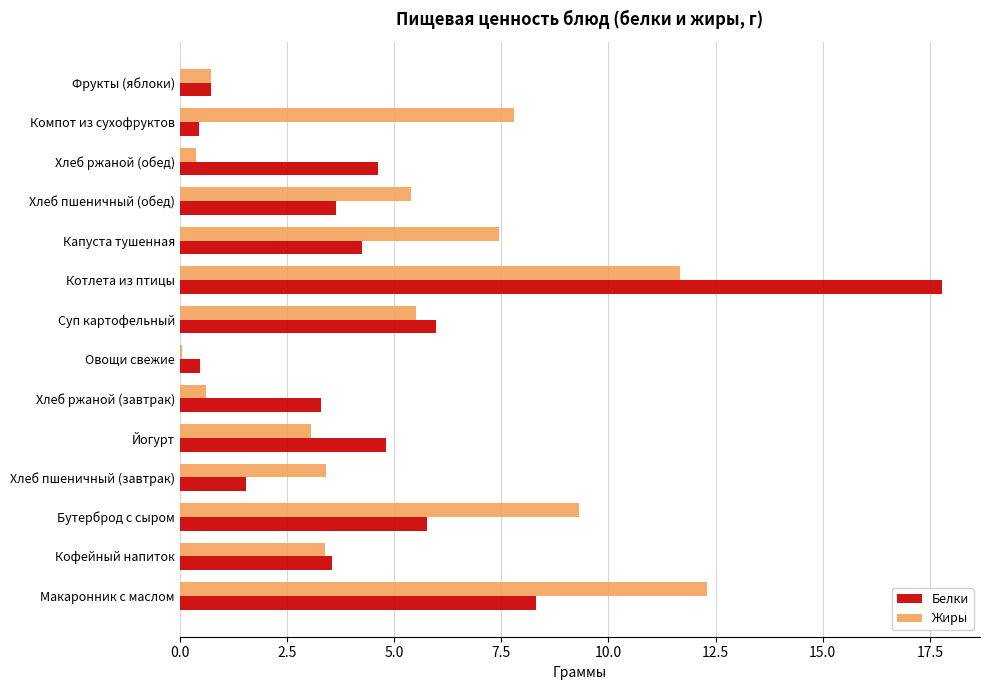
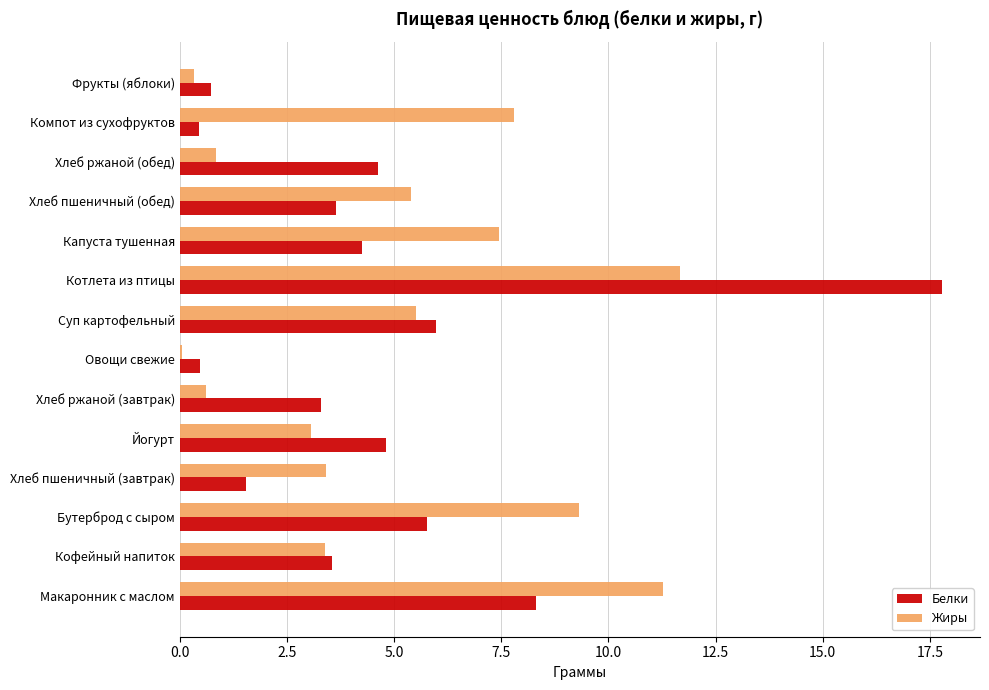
Жиры, Фрукты (яблоки): 0.7 -> 0.3
Жиры, Хлеб ржаной (обед): 0.4 -> 0.8
Жиры, Макаронник с маслом: 12.3 -> 11.3
